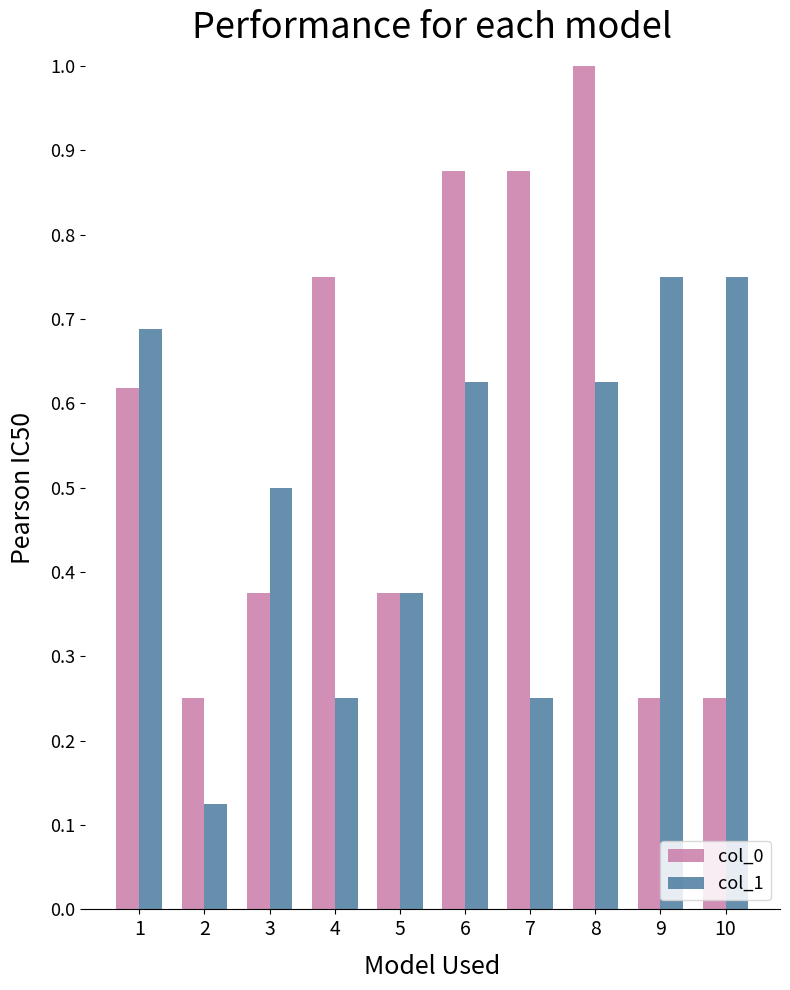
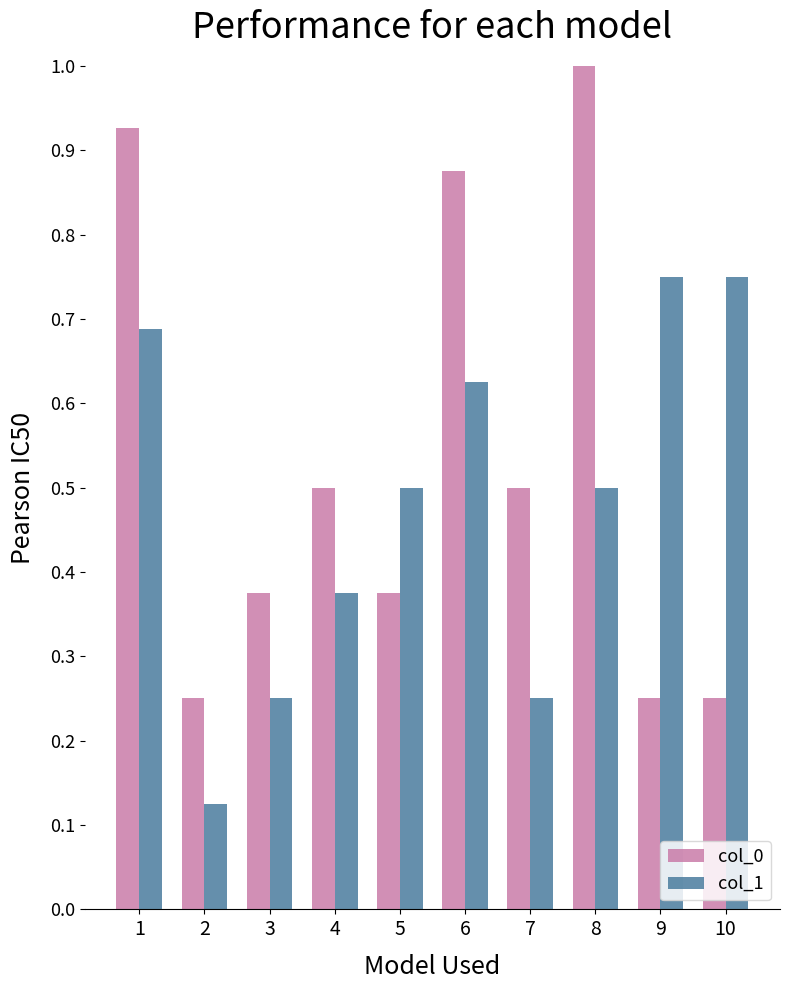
col_0, 1: 0.62 -> 0.93
col_1, 3: 0.50 -> 0.25
col_0, 4: 0.75 -> 0.50
col_1, 4: 0.25 -> 0.38
col_1, 5: 0.38 -> 0.50
col_0, 7: 0.88 -> 0.50
col_1, 8: 0.63 -> 0.50
